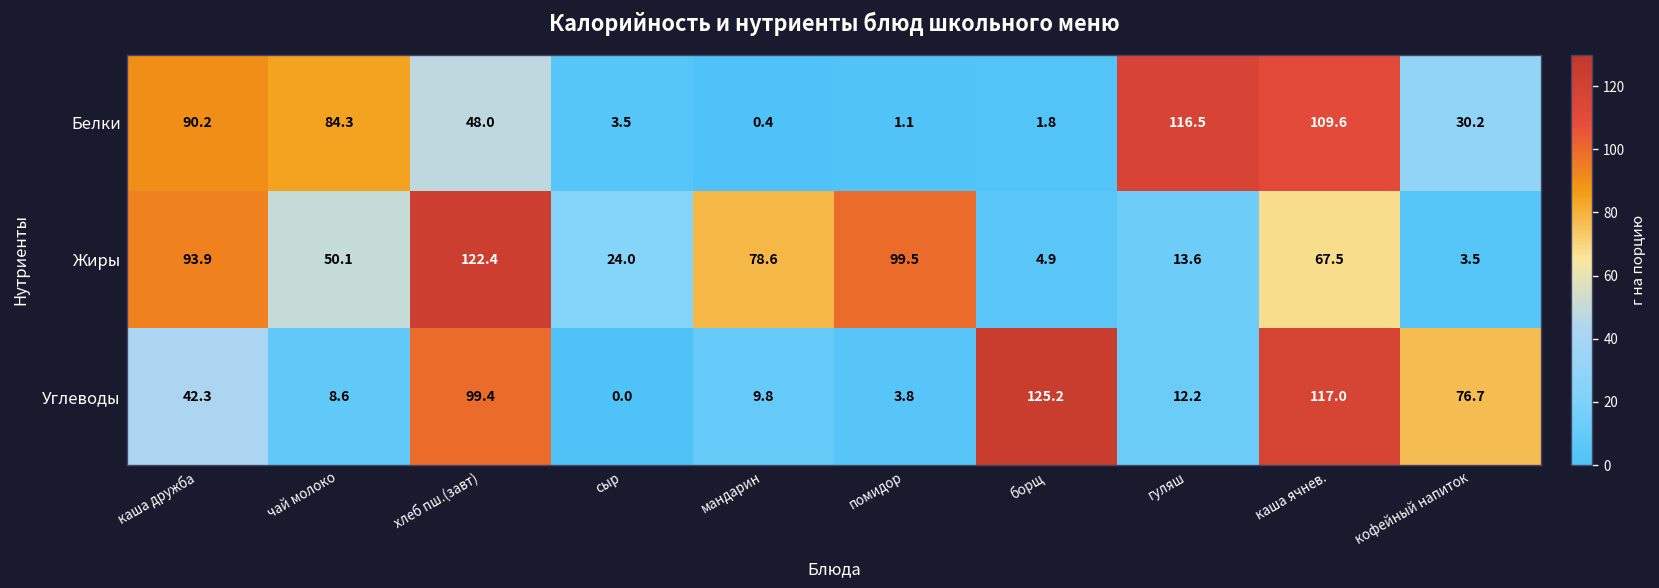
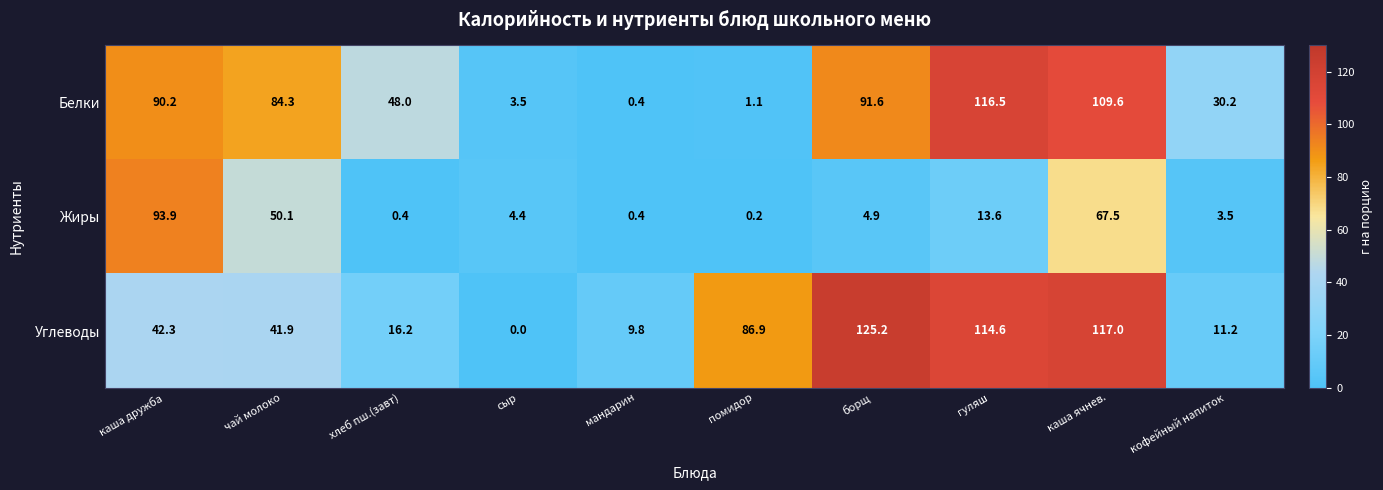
Белки, борщ: 1.8 -> 91.6
Жиры, хлеб пш.(завт): 122.4 -> 0.4
Жиры, сыр: 24.0 -> 4.4
Жиры, мандарин: 78.6 -> 0.4
Жиры, помидор: 99.5 -> 0.2
Углеводы, чай молоко: 8.6 -> 41.9
Углеводы, хлеб пш.(завт): 99.4 -> 16.2
Углеводы, помидор: 3.8 -> 86.9
Углеводы, гуляш: 12.2 -> 114.6
Углеводы, кофейный напиток: 76.7 -> 11.2
